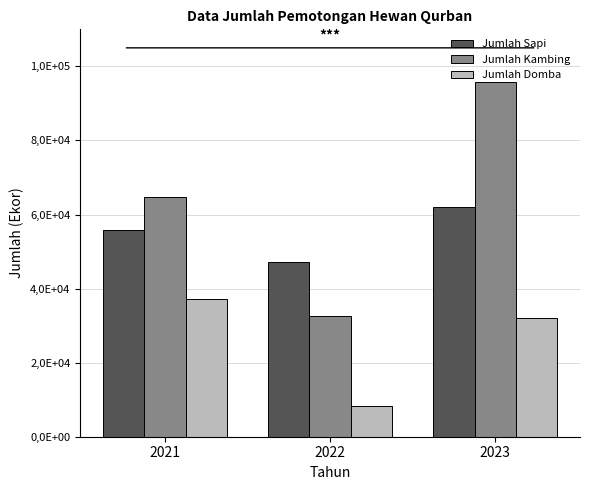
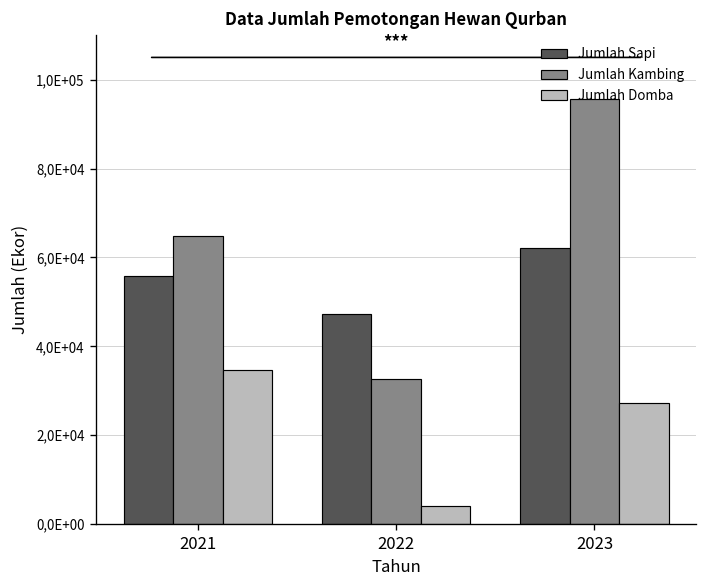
Jumlah Domba, 2021: 370000 -> 350000
Jumlah Domba, 2022: 80000 -> 40000
Jumlah Domba, 2023: 320000 -> 270000
